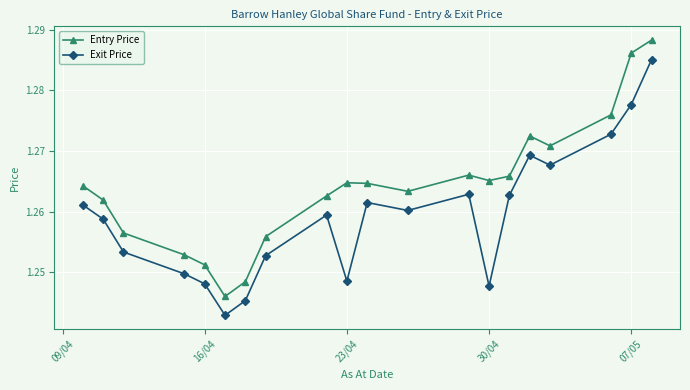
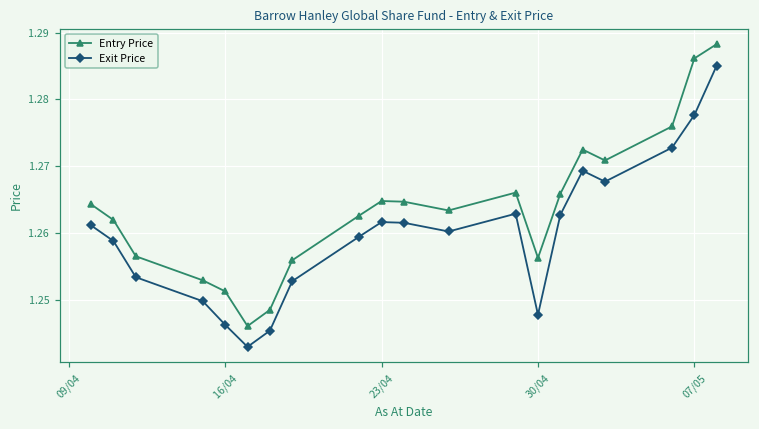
Exit Price, 16/04: 1.248 -> 1.246
Exit Price, 23/04: 1.249 -> 1.262
Entry Price, 30/04: 1.265 -> 1.256
